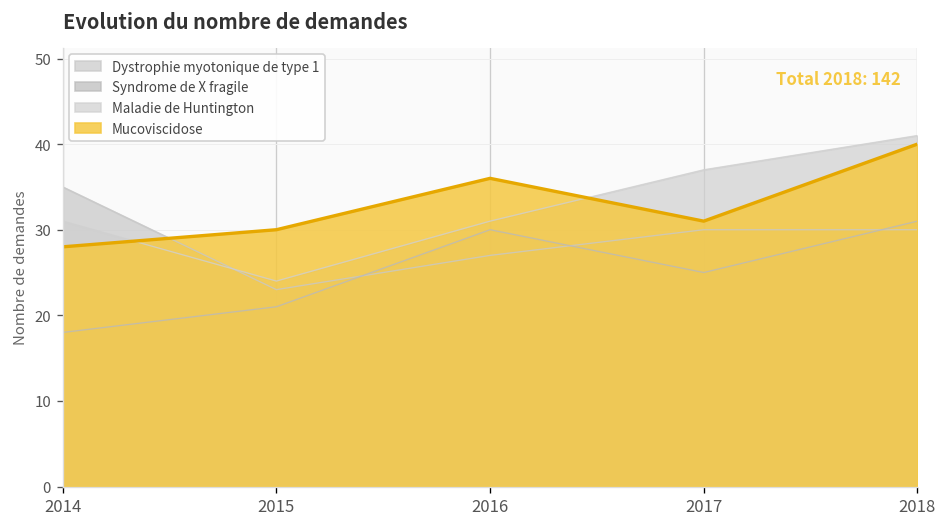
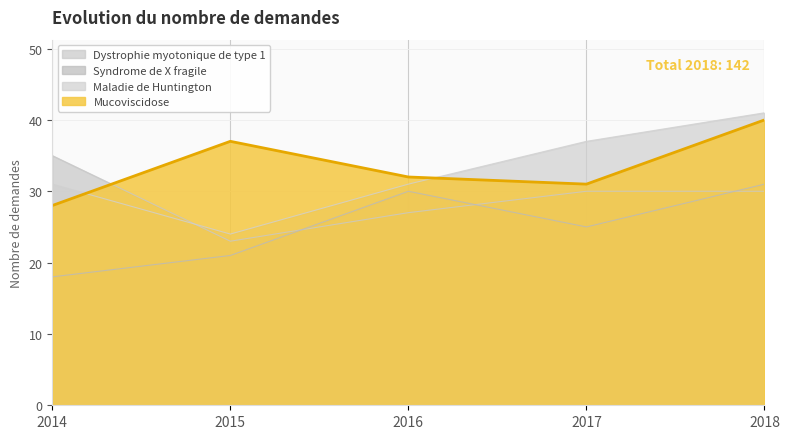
Mucoviscidose, 2015: 30 -> 37
Mucoviscidose, 2016: 36 -> 32
